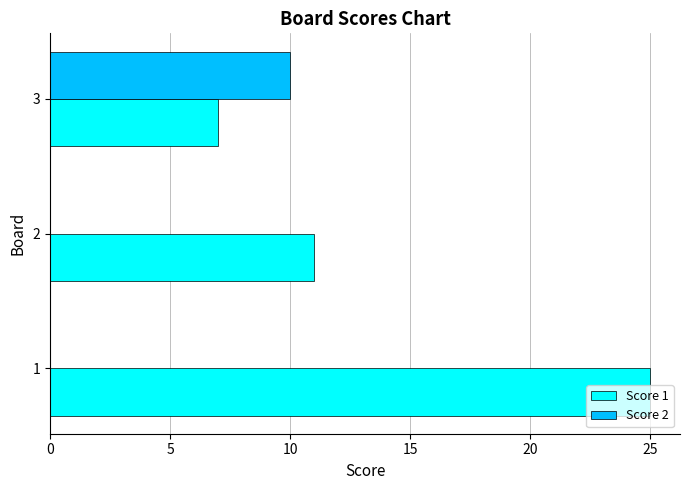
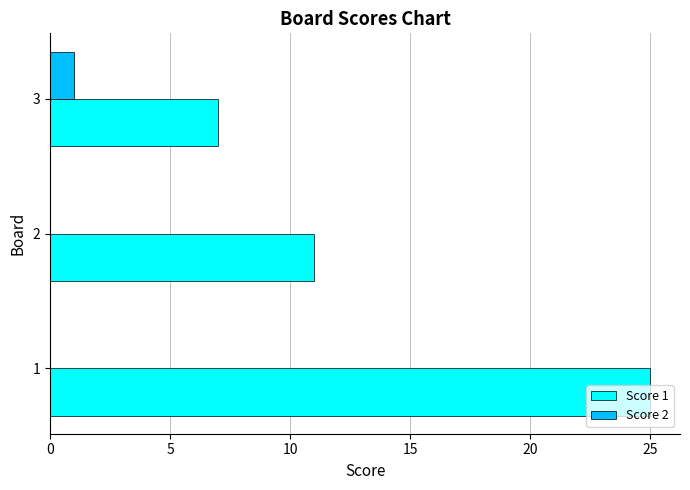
Score 2, 3: 10 -> 1
